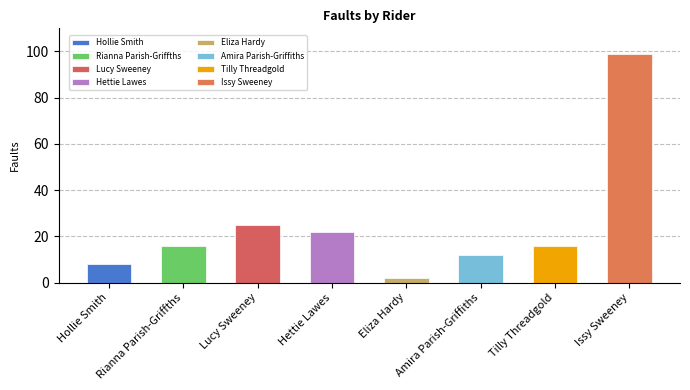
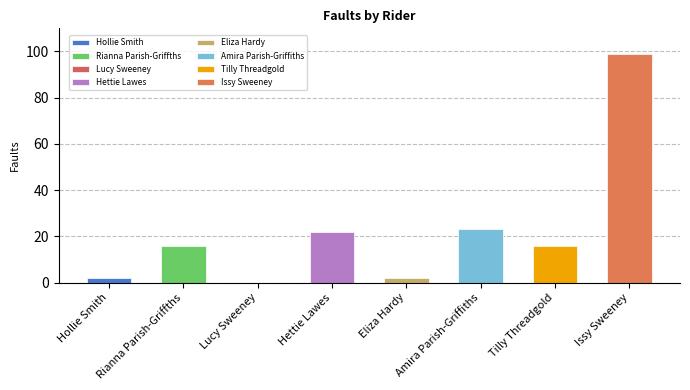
Hollie Smith: 8 -> 2
Lucy Sweeney: 25 -> 0
Amira Parish-Griffiths: 12 -> 23
